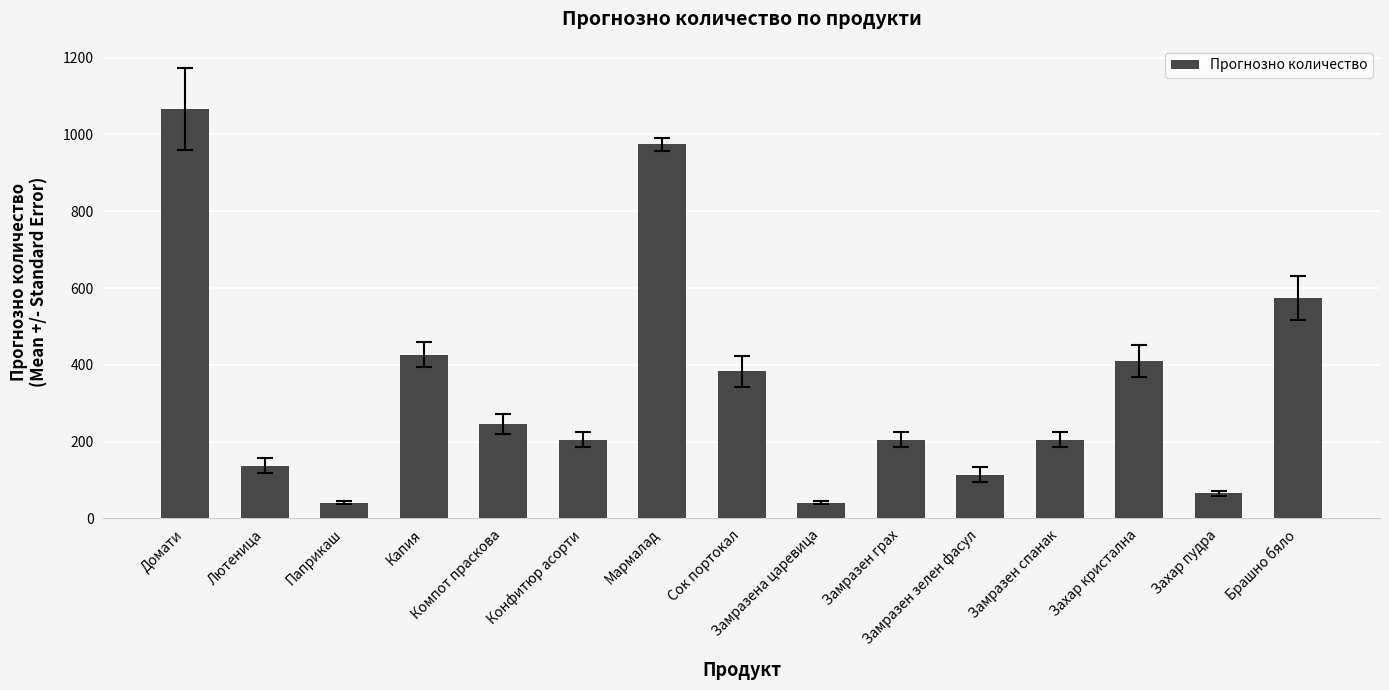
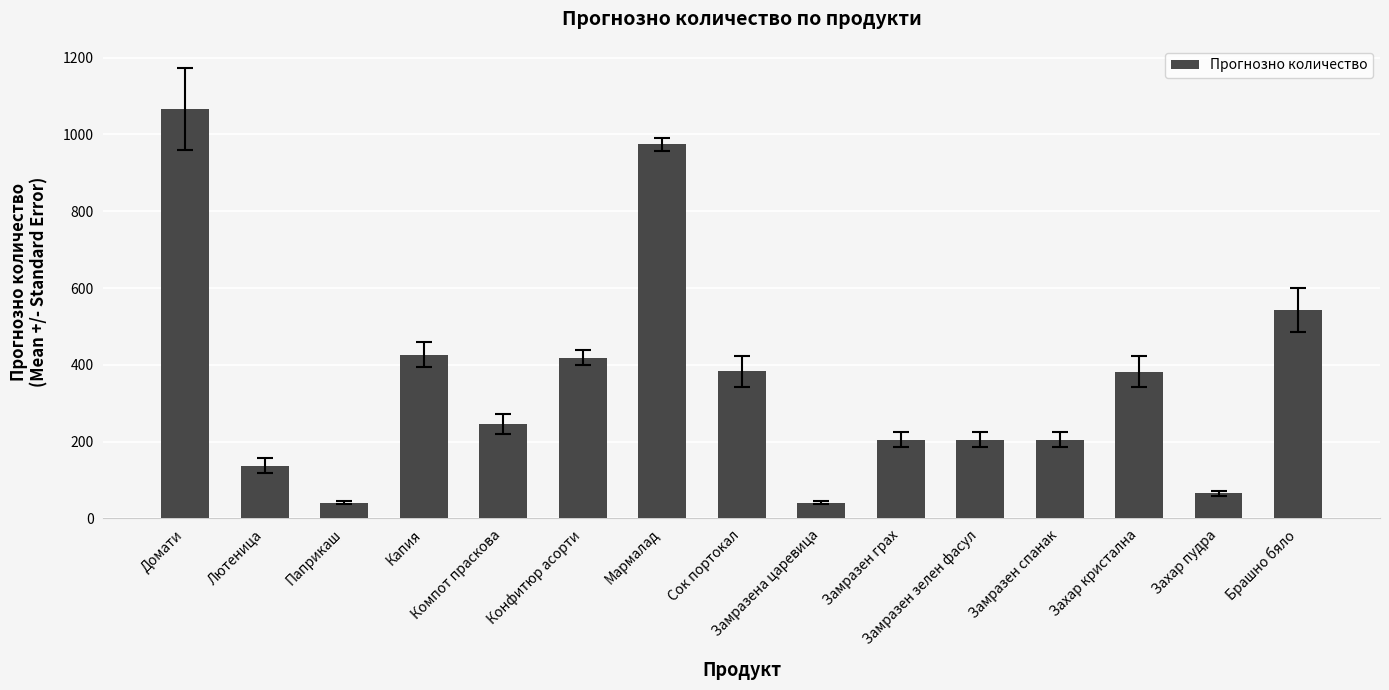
Прогнозно количество, Конфитюр асорти: 210 -> 420
Прогнозно количество, Замразен зелен фасул: 110 -> 210
Прогнозно количество, Захар кристална: 410 -> 380
Прогнозно количество, Брашно бяло: 570 -> 540
